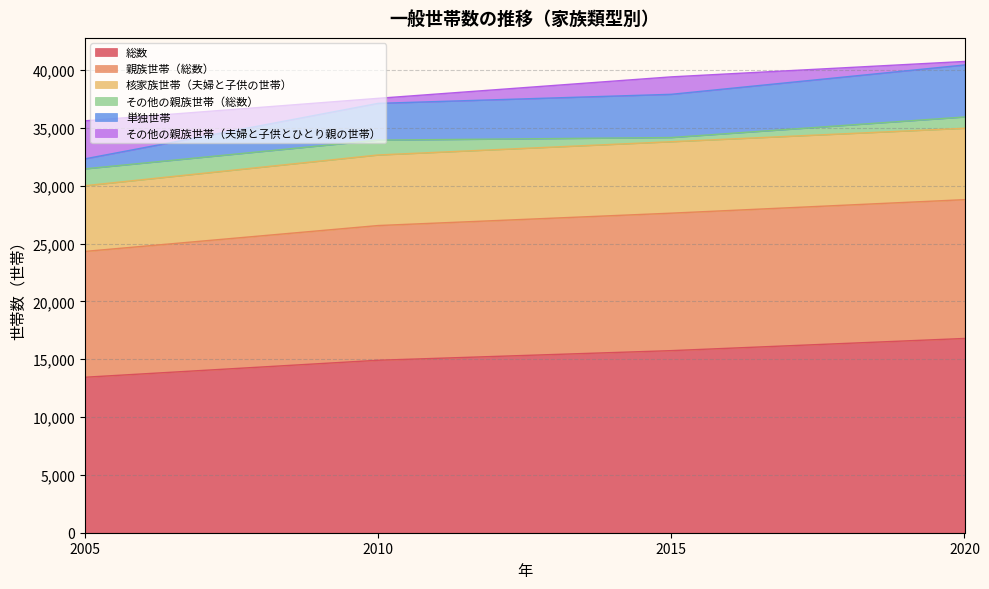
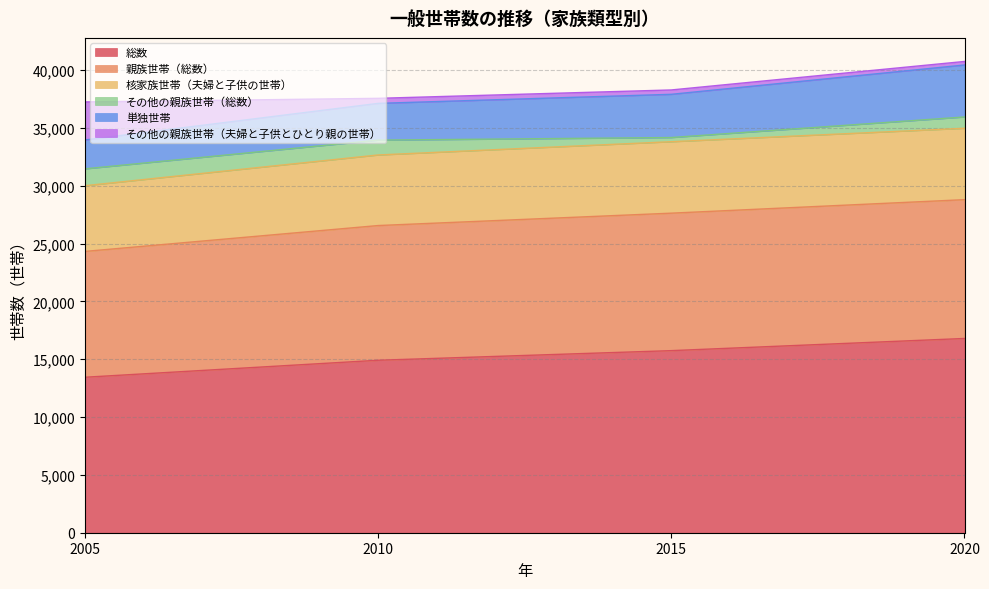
単独世帯, 2005: 900 -> 2,500
その他の親族世帯（夫婦と子供とひとり親の世帯）, 2015: 1,500 -> 400
